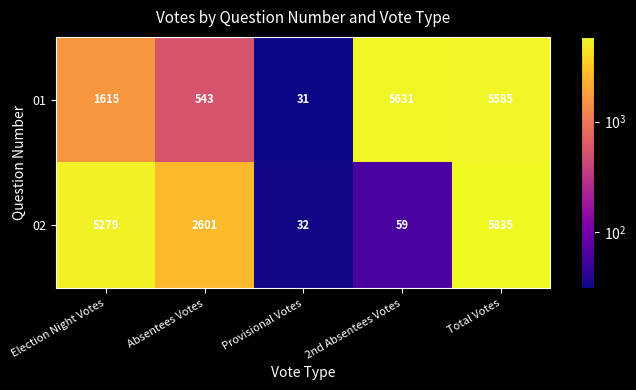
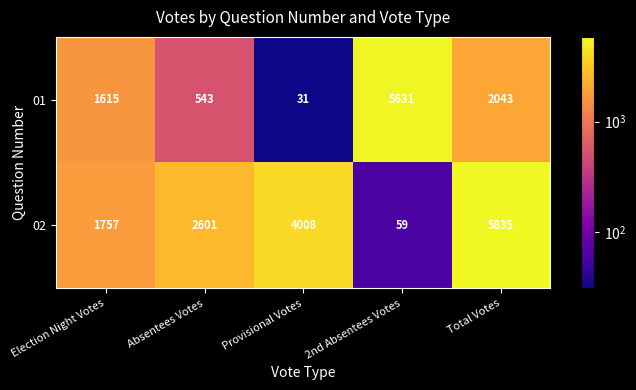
01, Total Votes: 5585 -> 2043
02, Election Night Votes: 5279 -> 1757
02, Provisional Votes: 32 -> 4008
